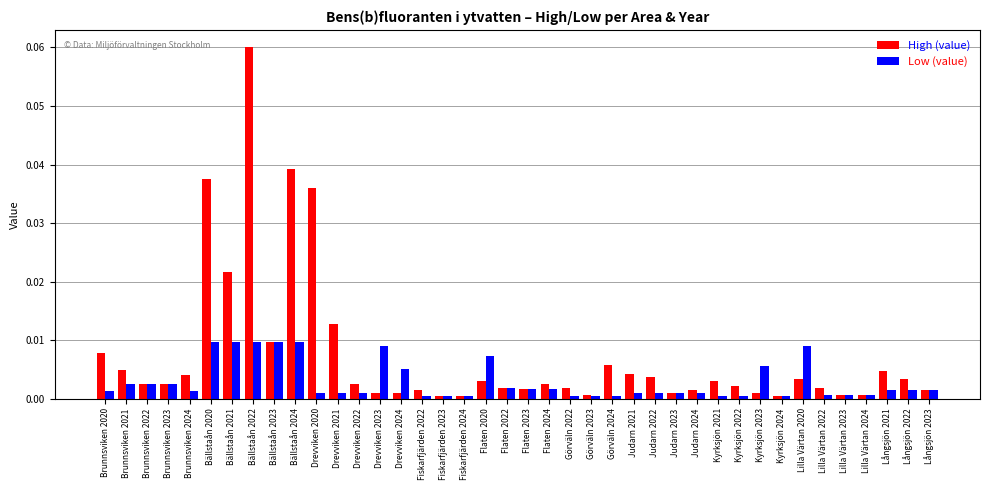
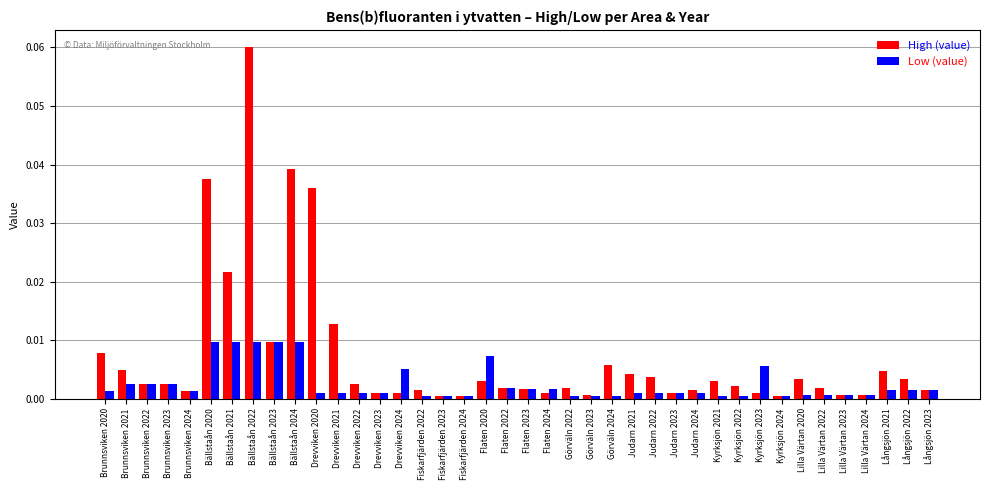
High (value), Brunnsviken 2024: 0.004 -> 0.001
Low (value), Drevviken 2023: 0.009 -> 0.001
High (value), Flaten 2024: 0.002 -> 0.001
Low (value), Lilla Värtan 2020: 0.009 -> 0.001
